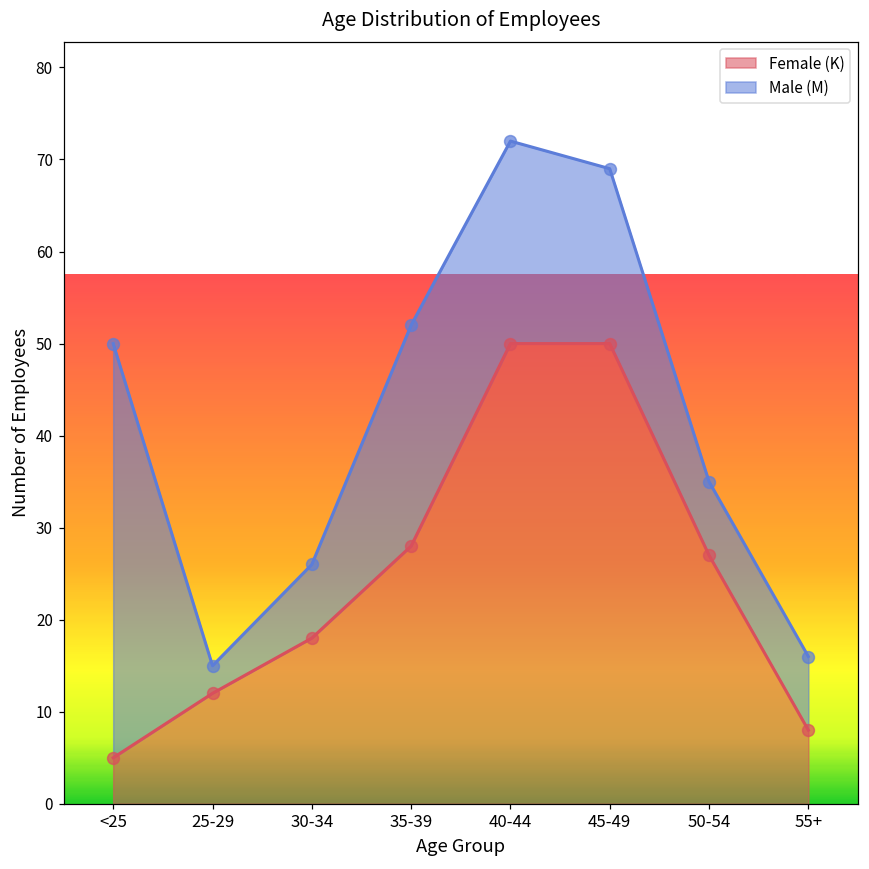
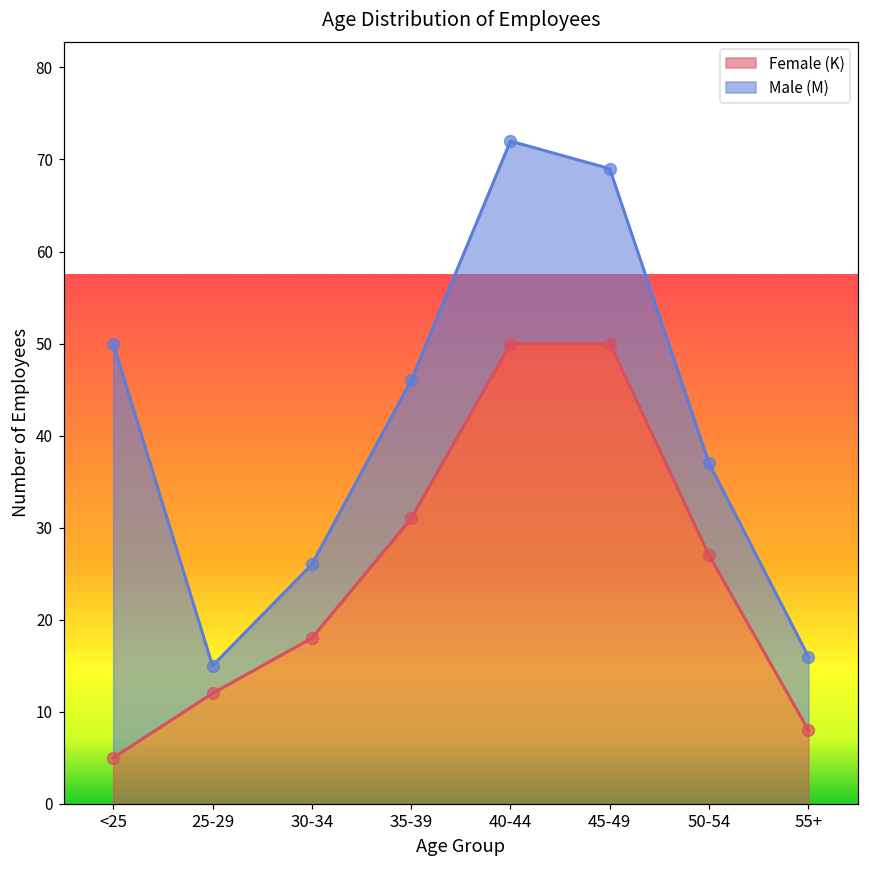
Female (K), 35-39: 28 -> 31
Male (M), 35-39: 24 -> 15
Male (M), 50-54: 8 -> 10
